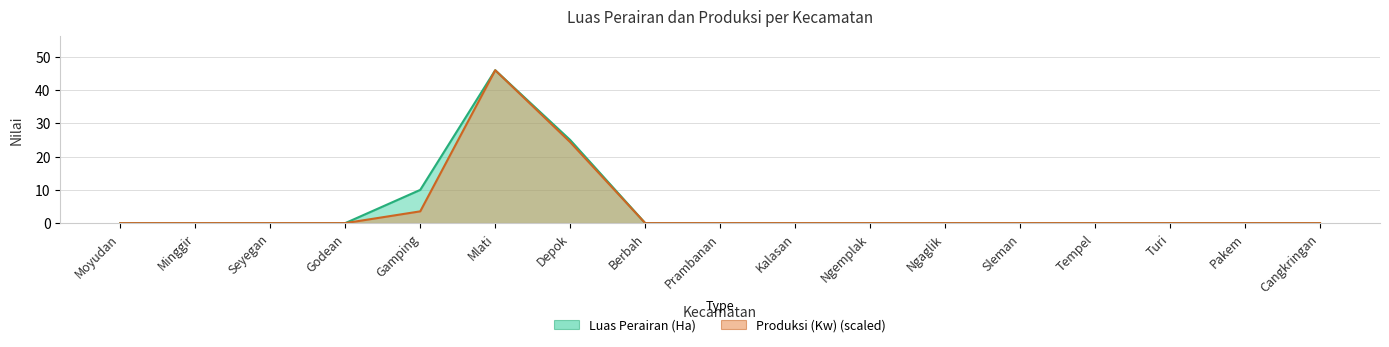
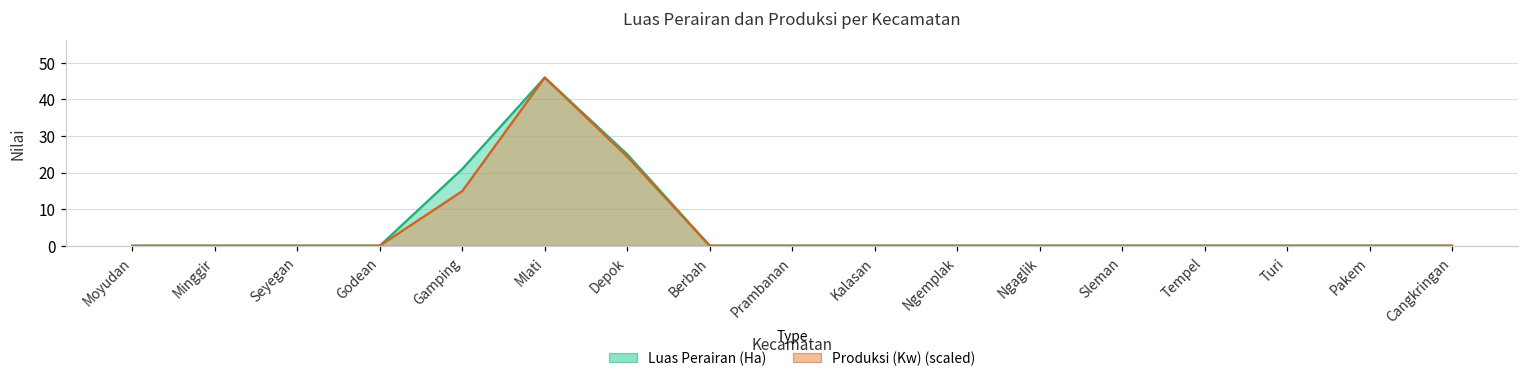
Luas Perairan (Ha), Gamping: 10 -> 21
Produksi (Kw) (scaled), Gamping: 4 -> 15
